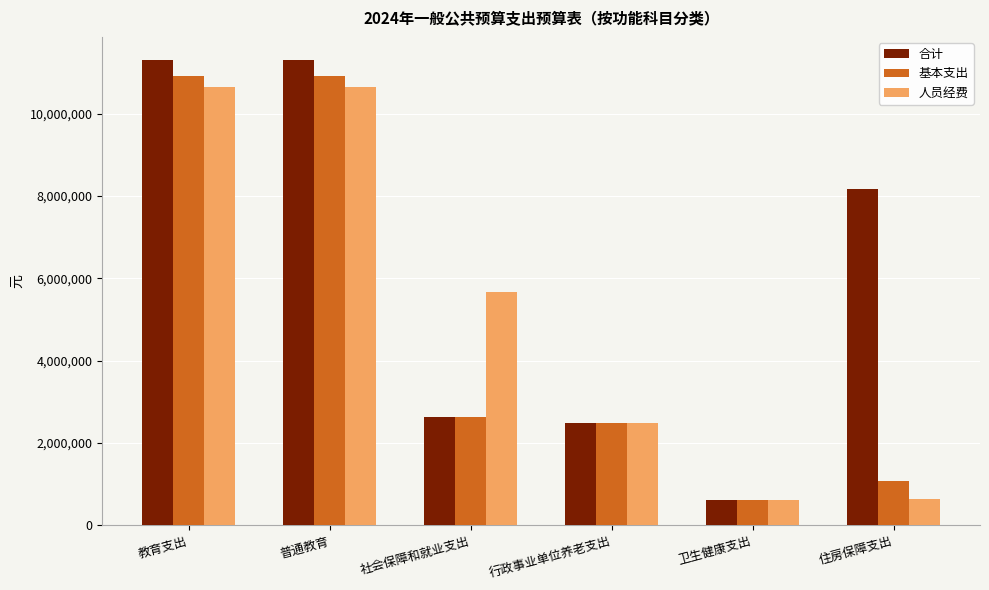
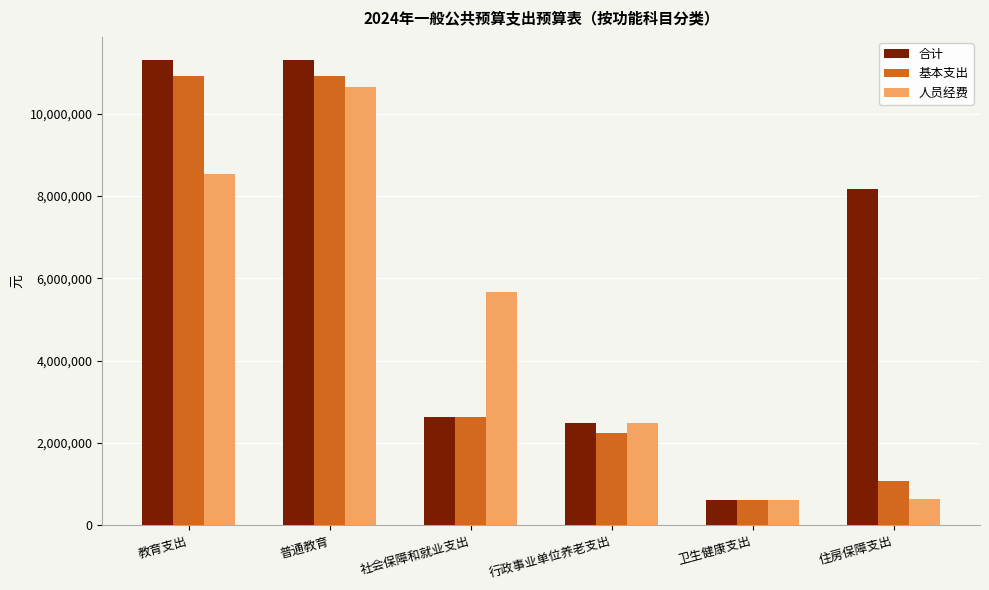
人员经费, 教育支出: 10,600,000 -> 8,500,000
基本支出, 行政事业单位养老支出: 2,500,000 -> 2,200,000
